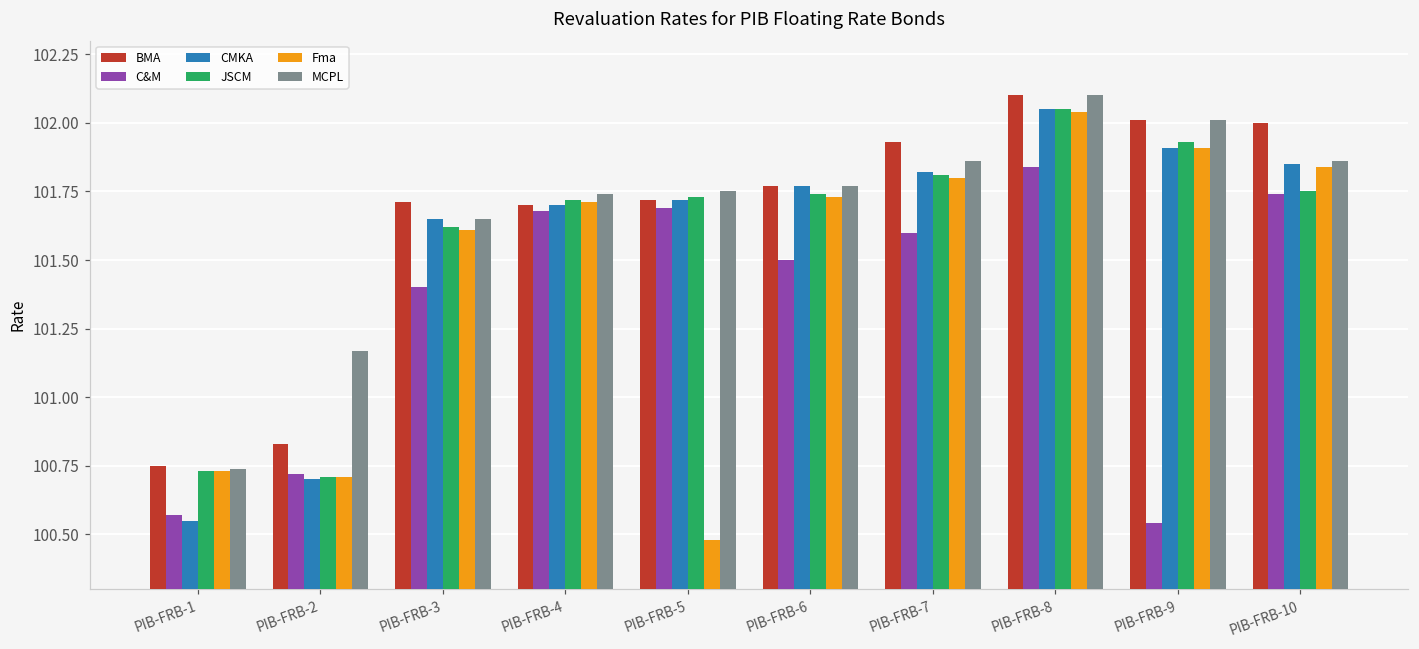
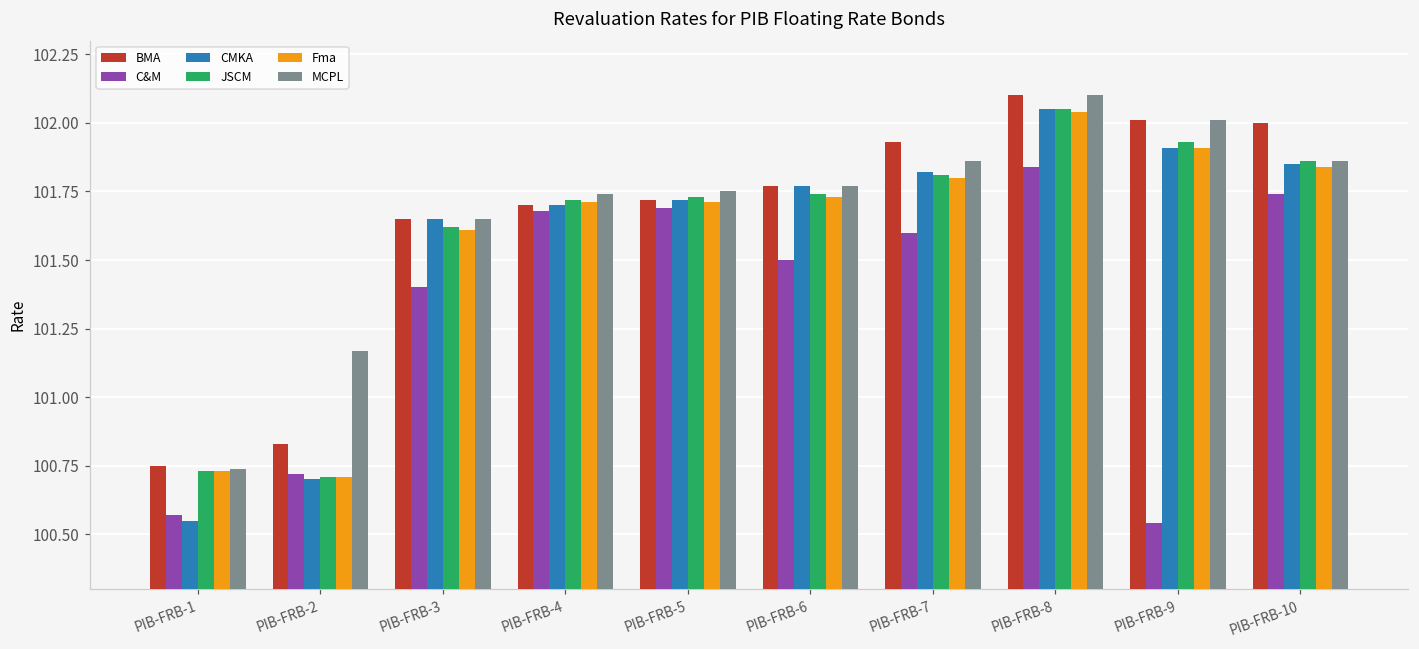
BMA, PIB-FRB-3: 101.71 -> 101.65
Fma, PIB-FRB-5: 100.48 -> 101.71
JSCM, PIB-FRB-10: 101.75 -> 101.86
